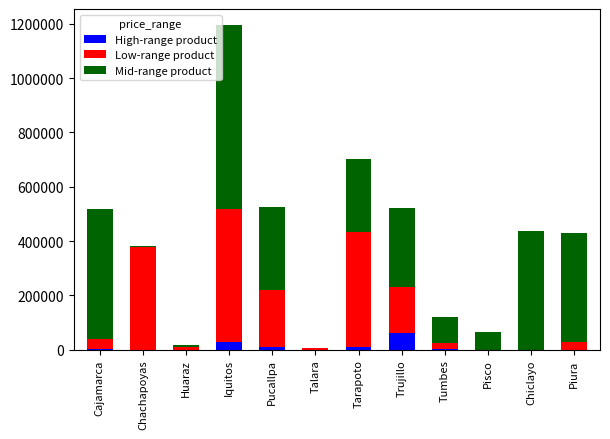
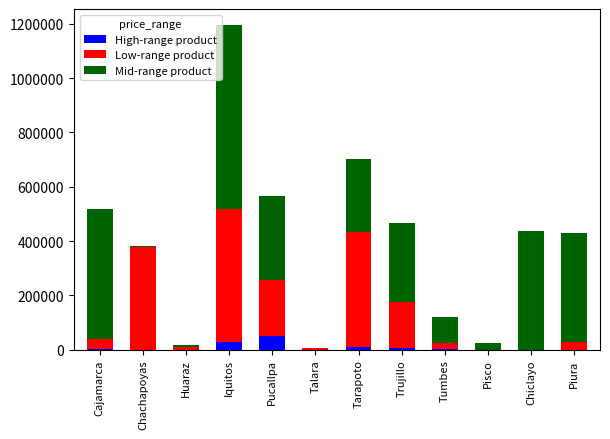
High-range product, Pucallpa: 10000 -> 50000
High-range product, Trujillo: 60000 -> 10000
Mid-range product, Pisco: 60000 -> 20000
